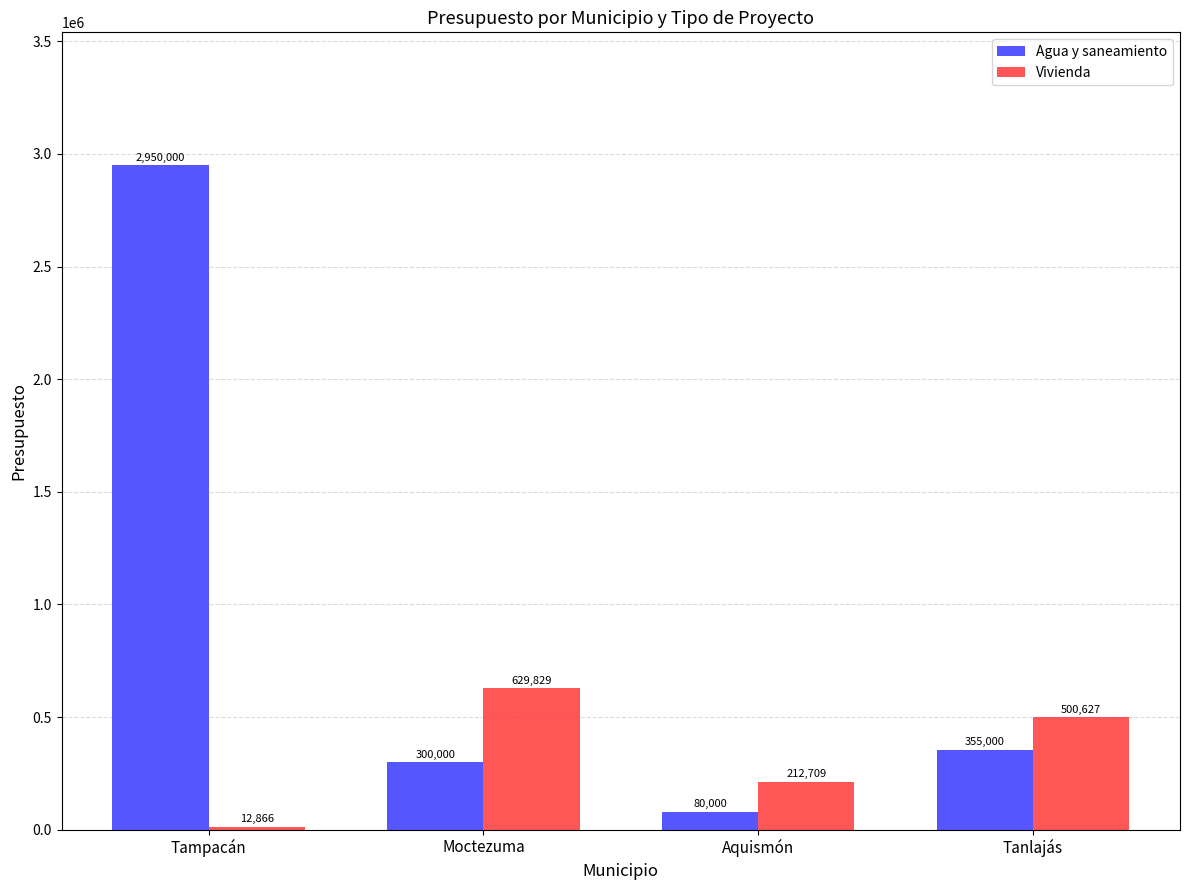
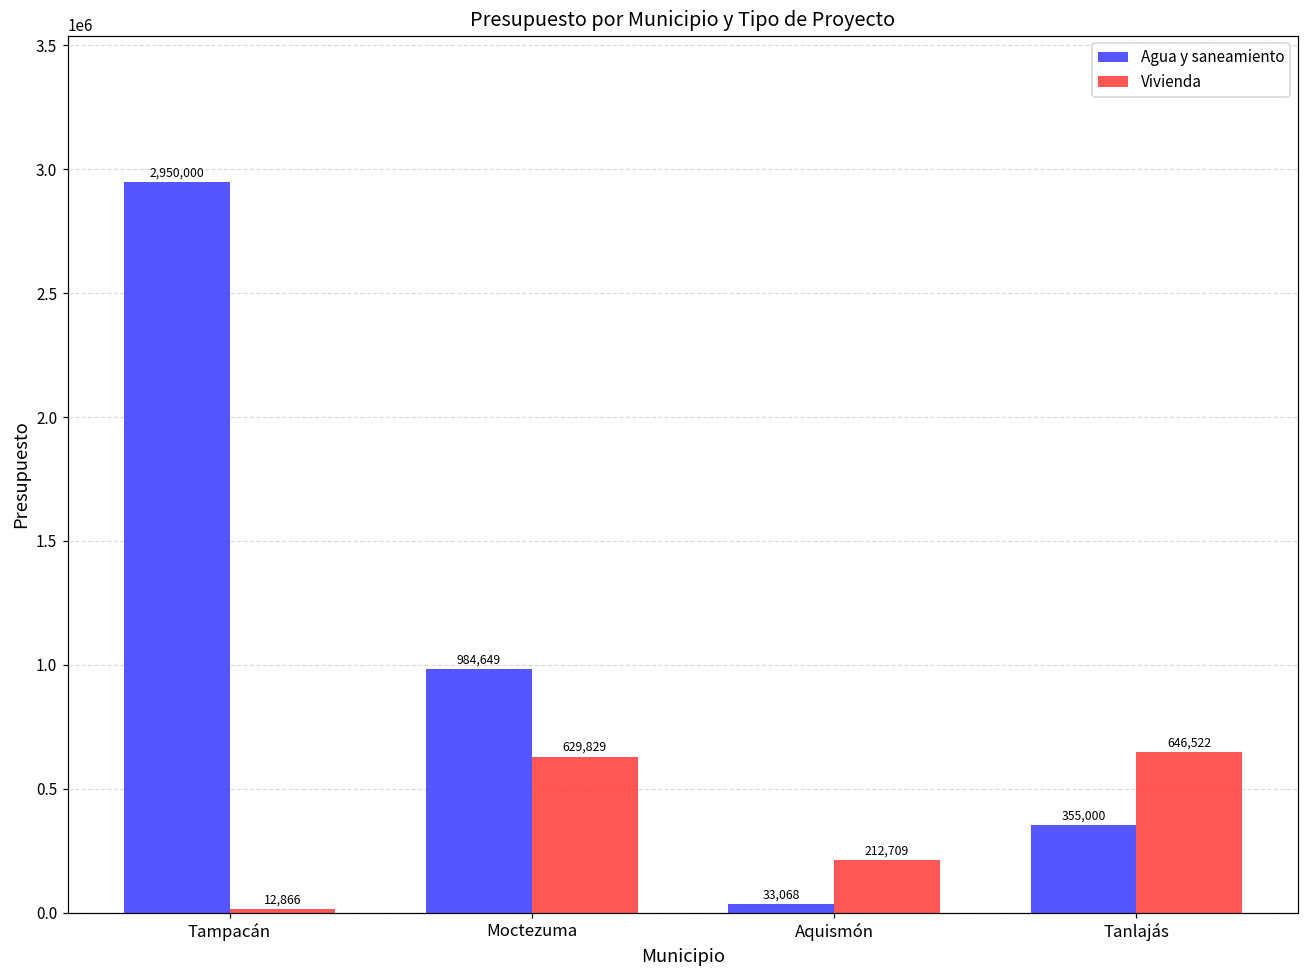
Agua y saneamiento, Moctezuma: 300,000 -> 984,649
Agua y saneamiento, Aquismón: 80,000 -> 33,068
Vivienda, Tanlajás: 500,627 -> 646,522
